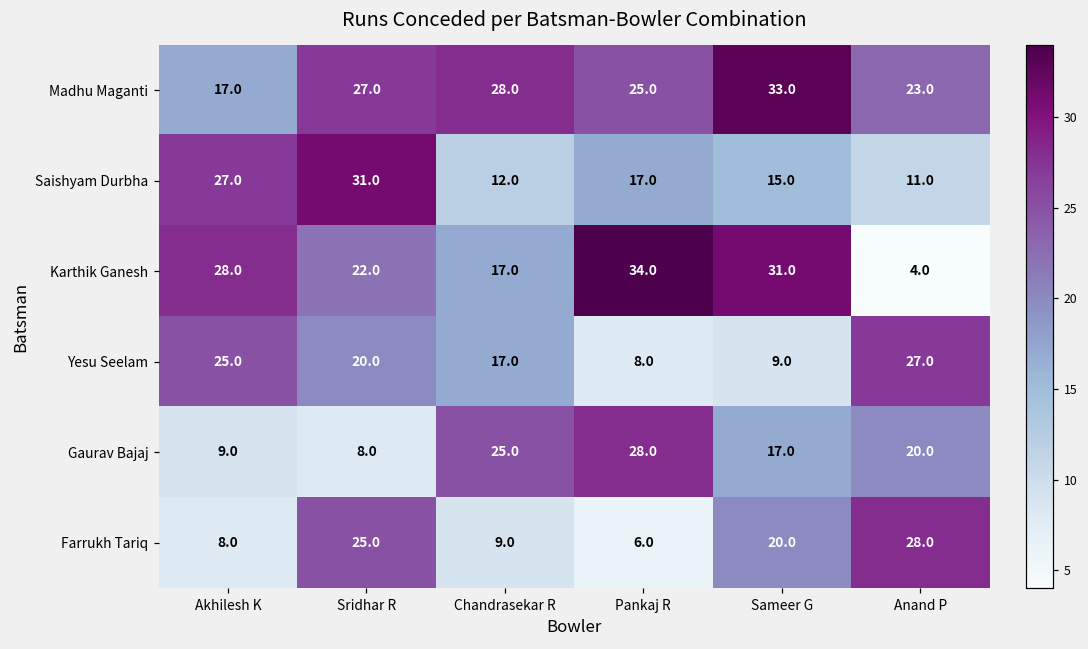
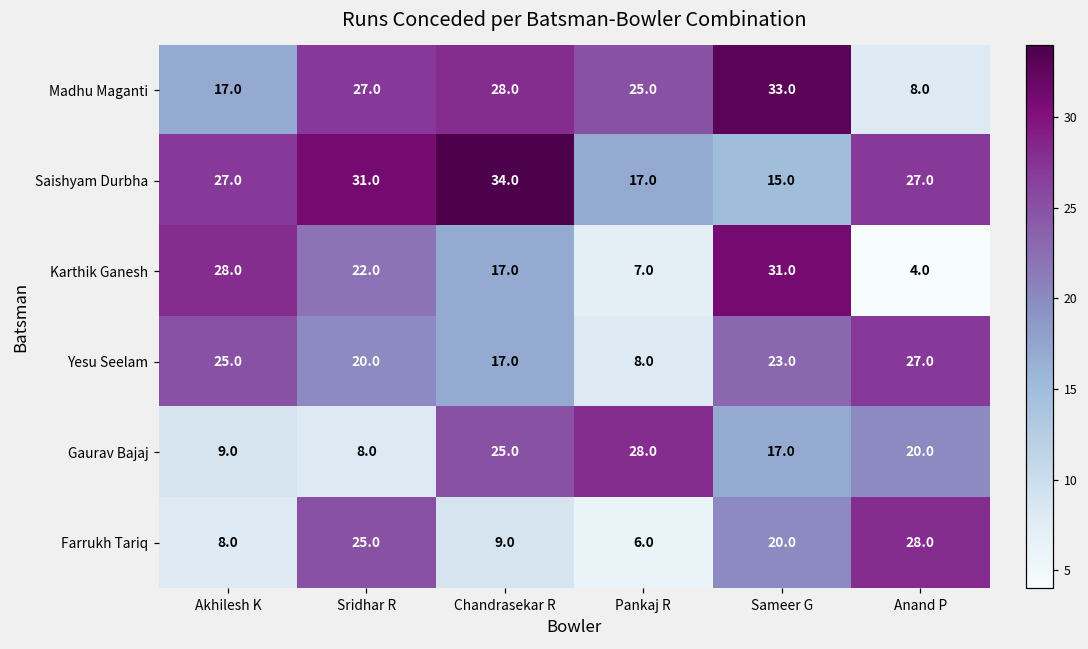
Madhu Maganti, Anand P: 23.0 -> 8.0
Saishyam Durbha, Chandrasekar R: 12.0 -> 34.0
Saishyam Durbha, Anand P: 11.0 -> 27.0
Karthik Ganesh, Pankaj R: 34.0 -> 7.0
Yesu Seelam, Sameer G: 9.0 -> 23.0
